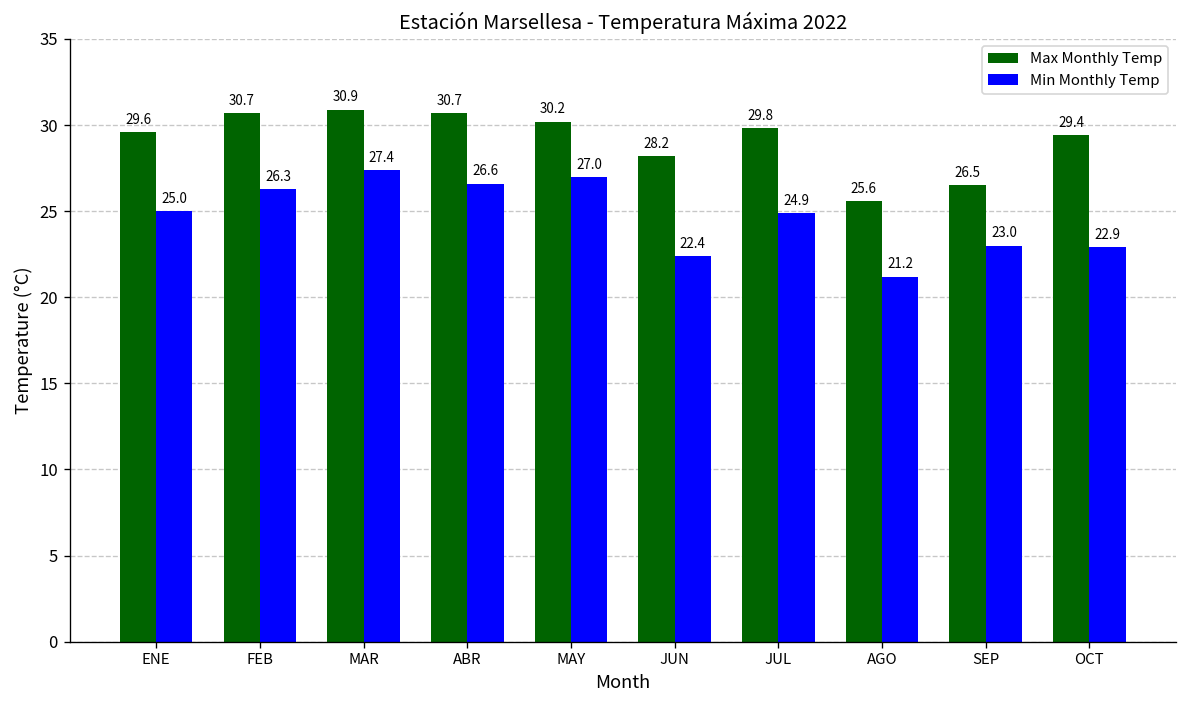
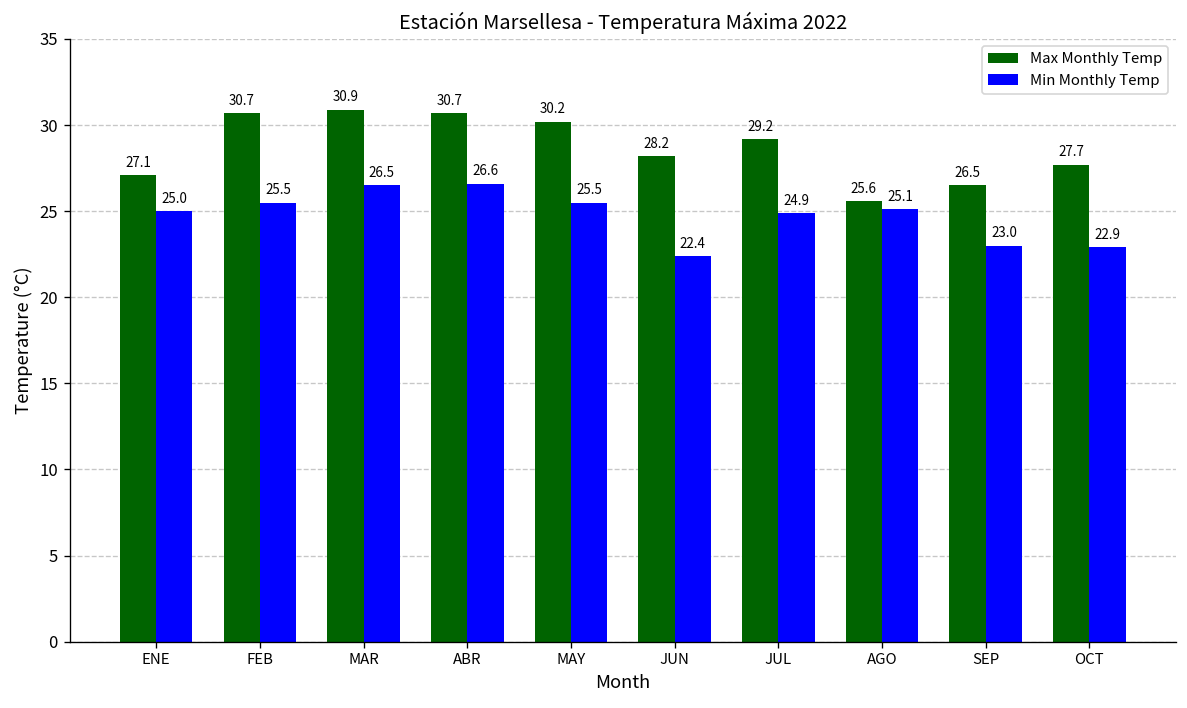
Max Monthly Temp, ENE: 29.6 -> 27.1
Min Monthly Temp, FEB: 26.3 -> 25.5
Min Monthly Temp, MAR: 27.4 -> 26.5
Min Monthly Temp, MAY: 27.0 -> 25.5
Max Monthly Temp, JUL: 29.8 -> 29.2
Min Monthly Temp, AGO: 21.2 -> 25.1
Max Monthly Temp, OCT: 29.4 -> 27.7
